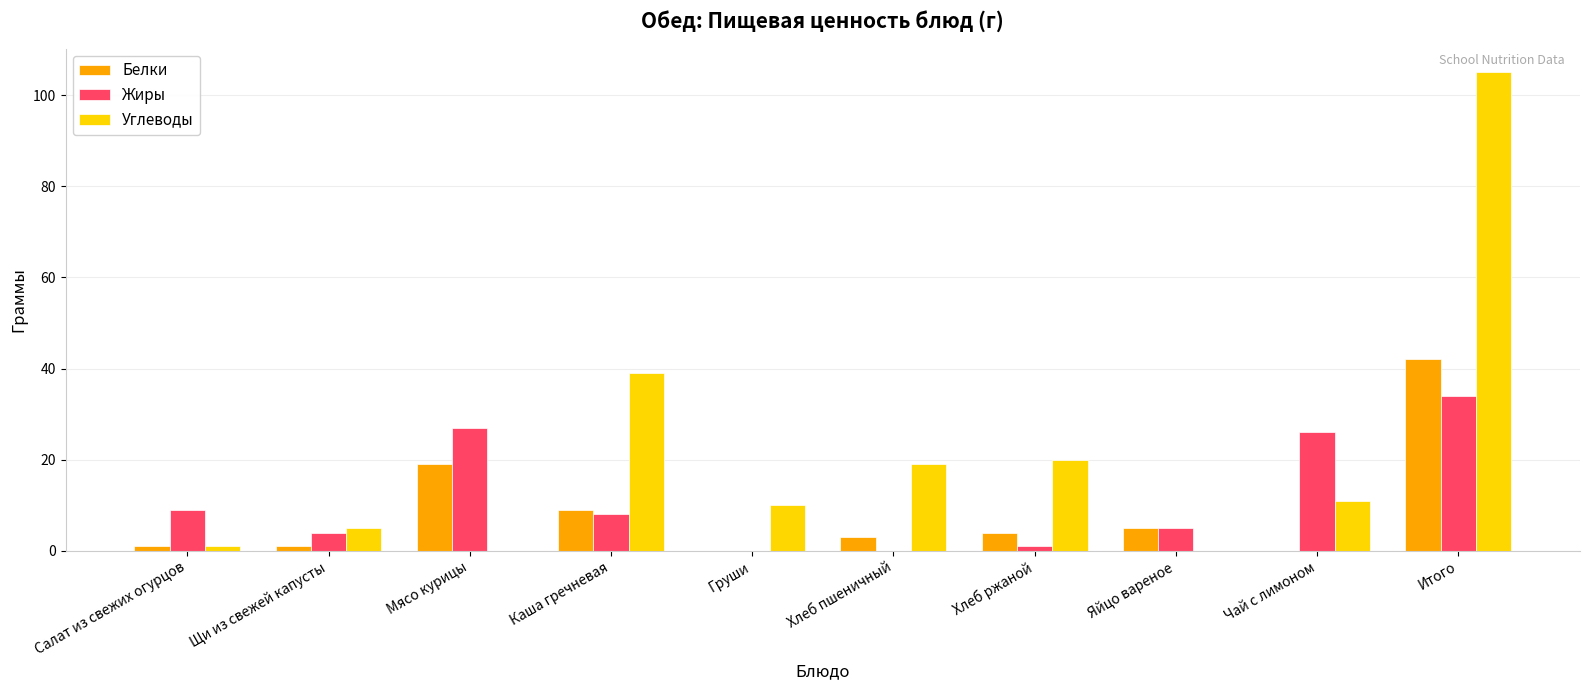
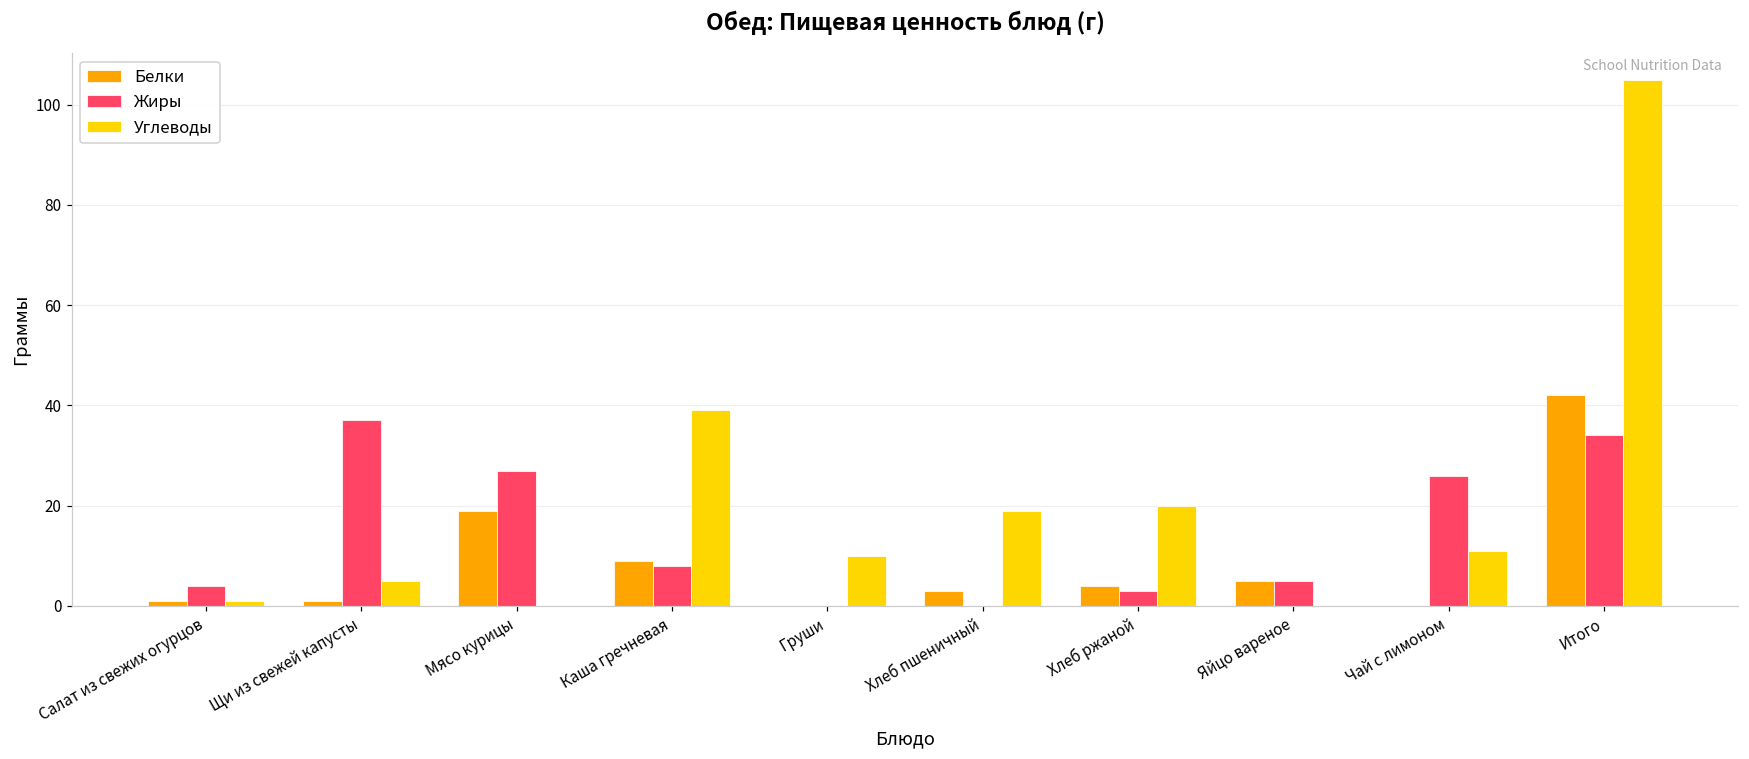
Жиры, Салат из свежих огурцов: 9 -> 4
Жиры, Щи из свежей капусты: 4 -> 37
Жиры, Хлеб ржаной: 1 -> 3
